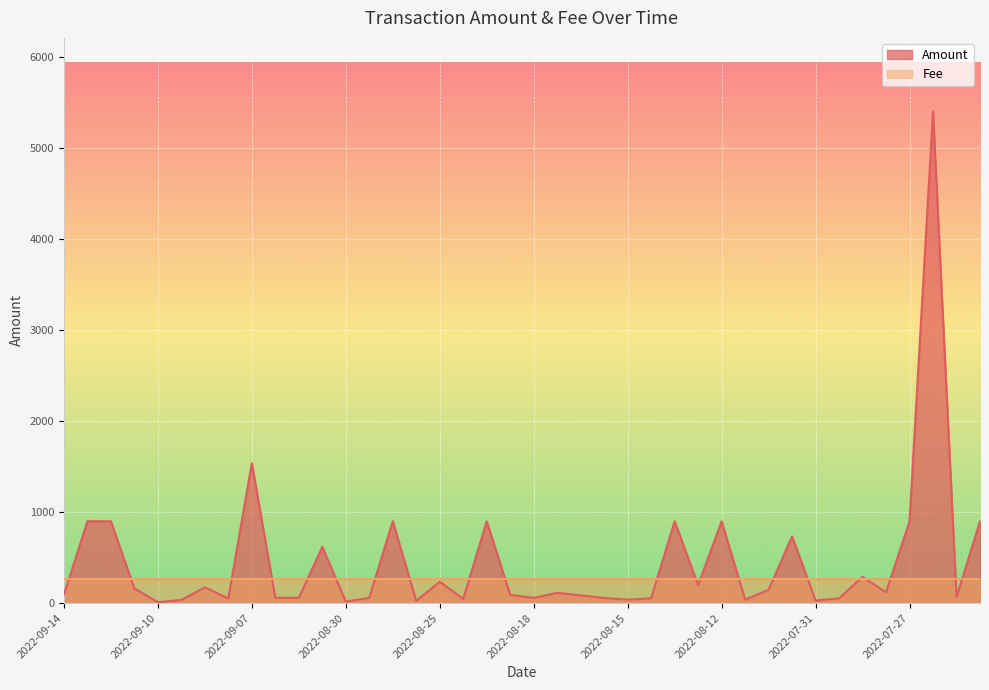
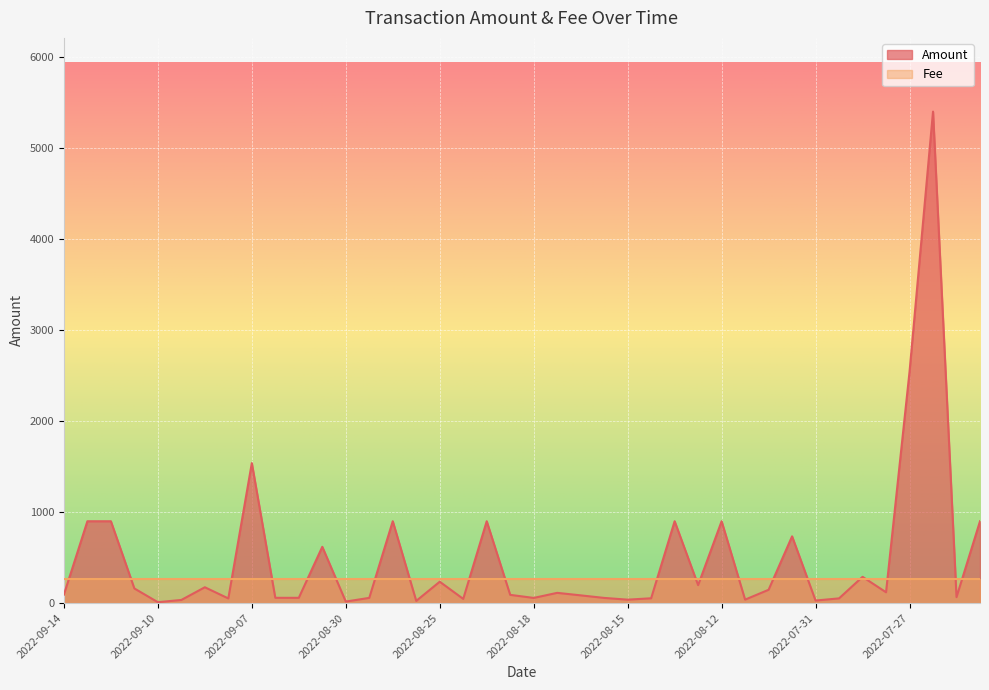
Amount, 2022-07-27: 900 -> 2500
